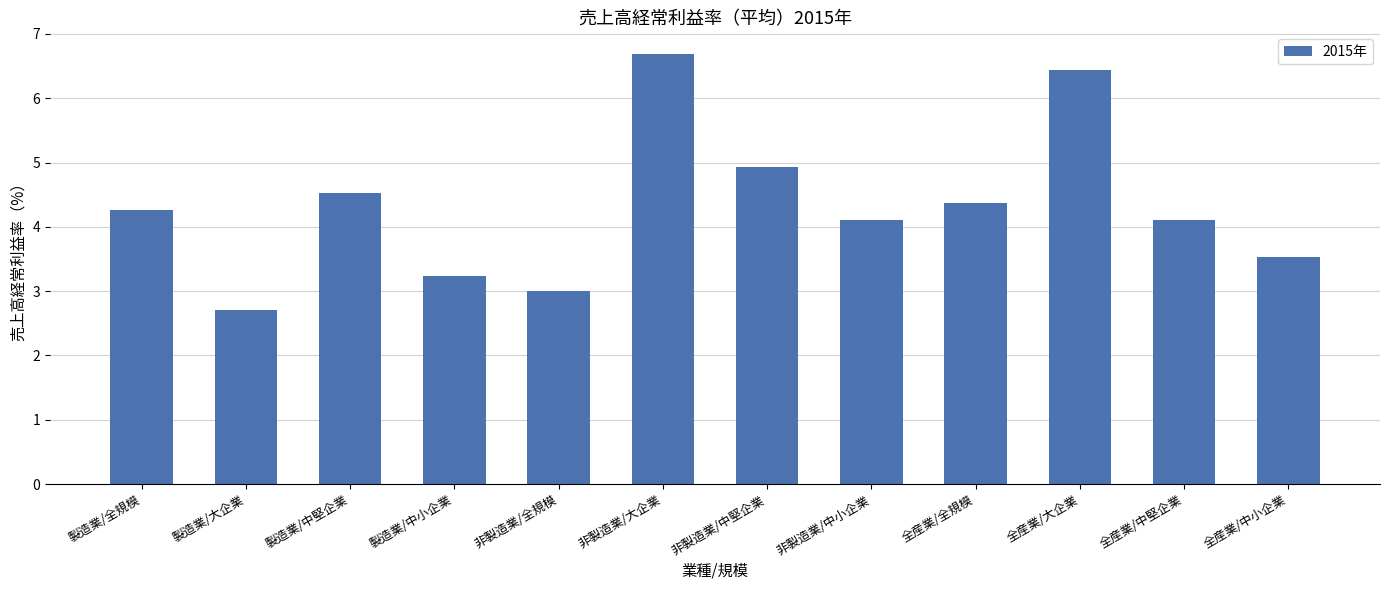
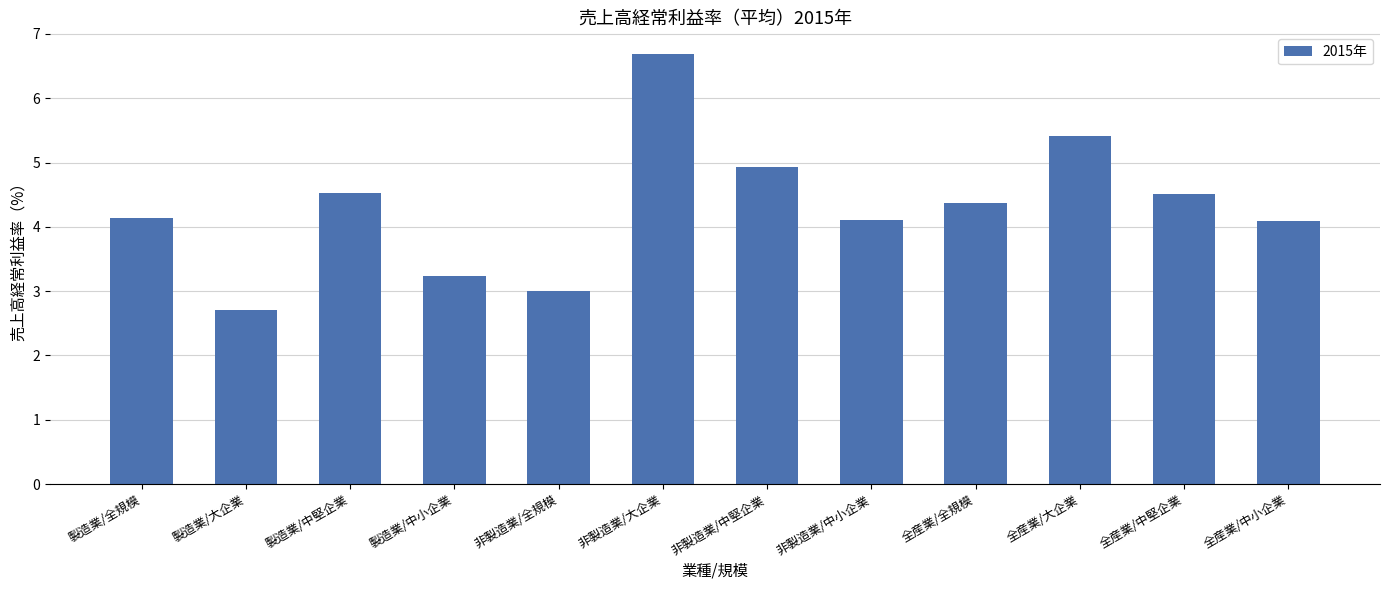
製造業/全規模: 4.3 -> 4.1
全産業/大企業: 6.4 -> 5.4
全産業/中堅企業: 4.1 -> 4.5
全産業/中小企業: 3.5 -> 4.1
